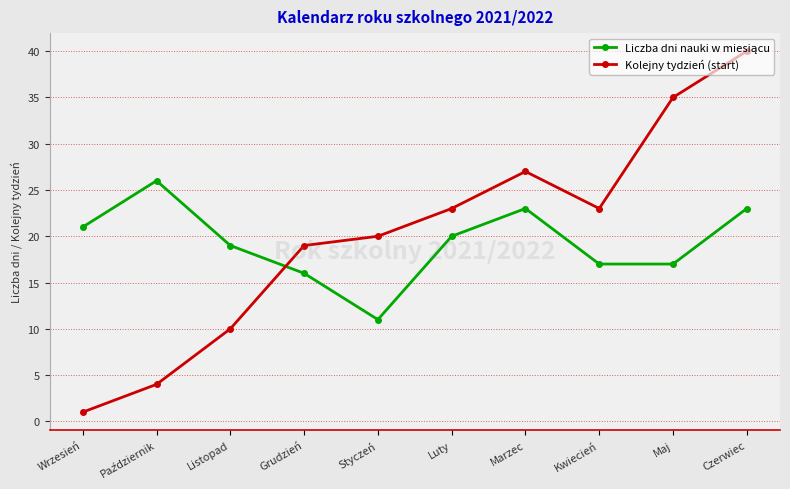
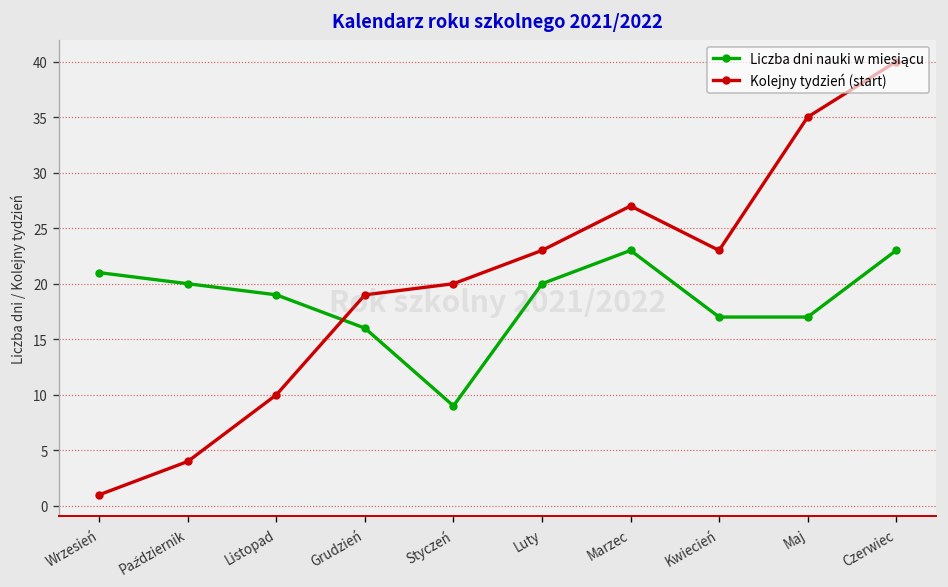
Liczba dni nauki w miesiącu, Październik: 26 -> 20
Liczba dni nauki w miesiącu, Styczeń: 11 -> 9
